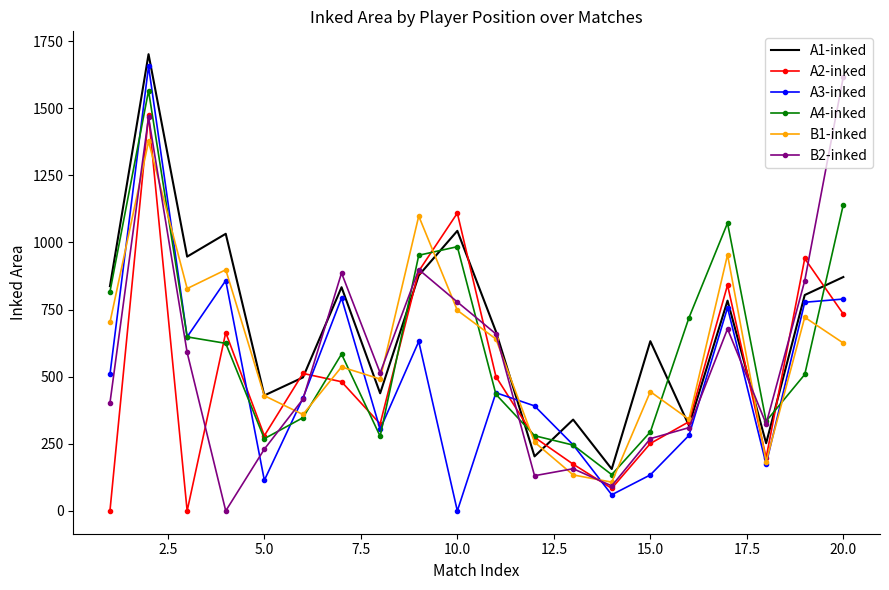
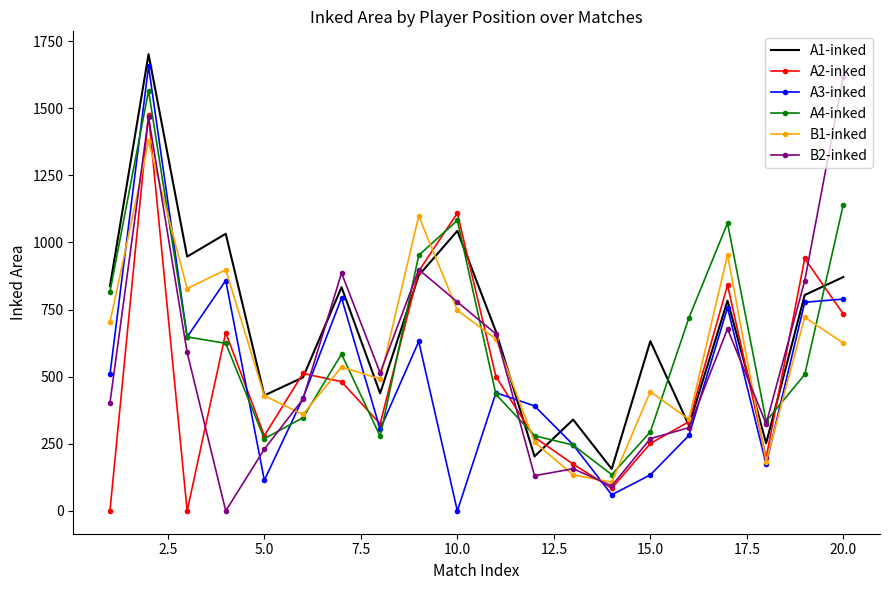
A4-inked, 10.0: 980 -> 1080
